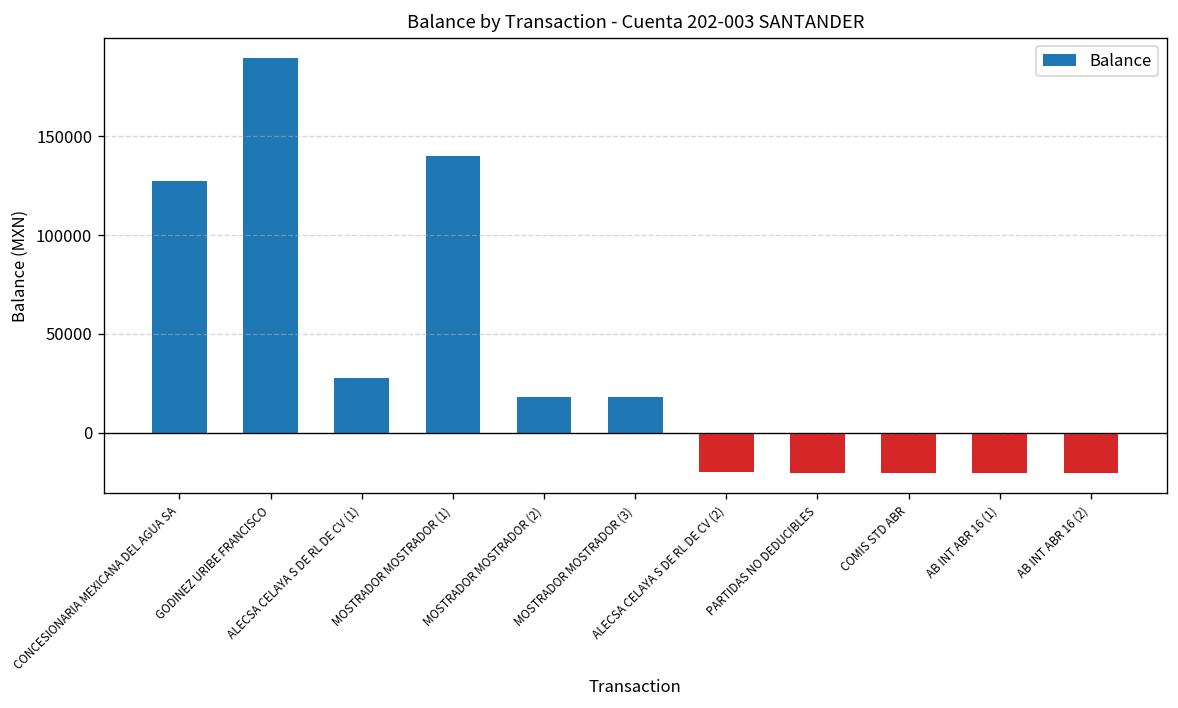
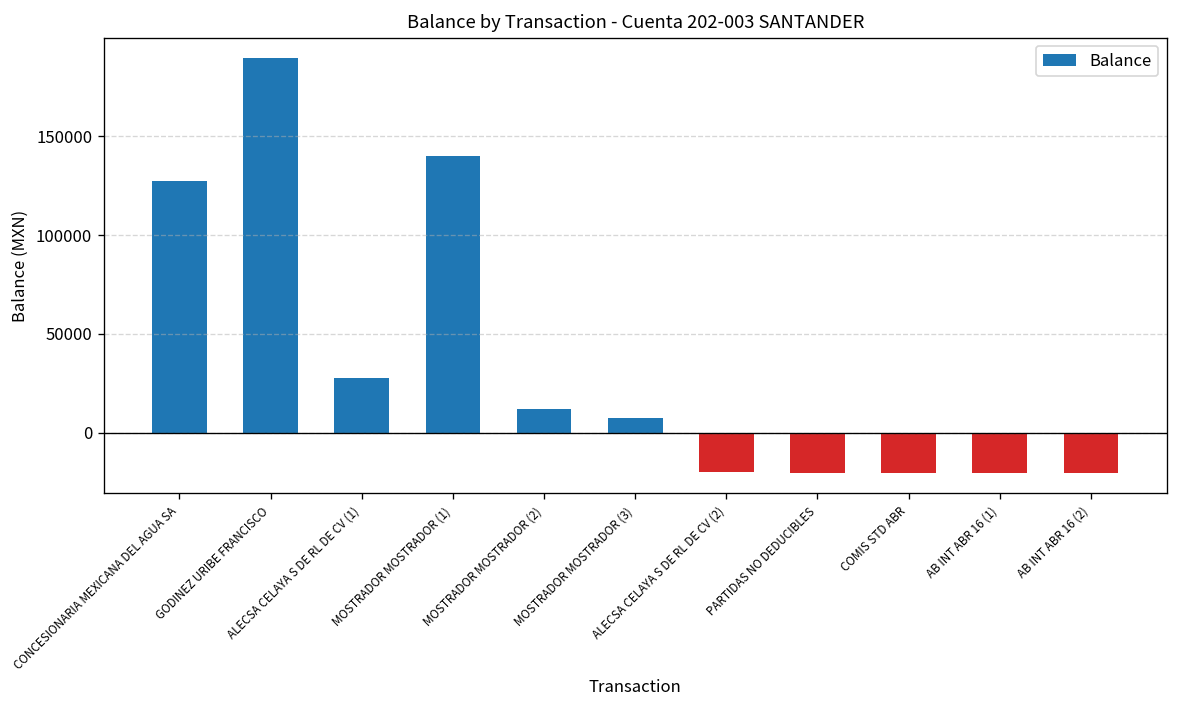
MOSTRADOR MOSTRADOR (2): 18000 -> 12000
MOSTRADOR MOSTRADOR (3): 18000 -> 7000
